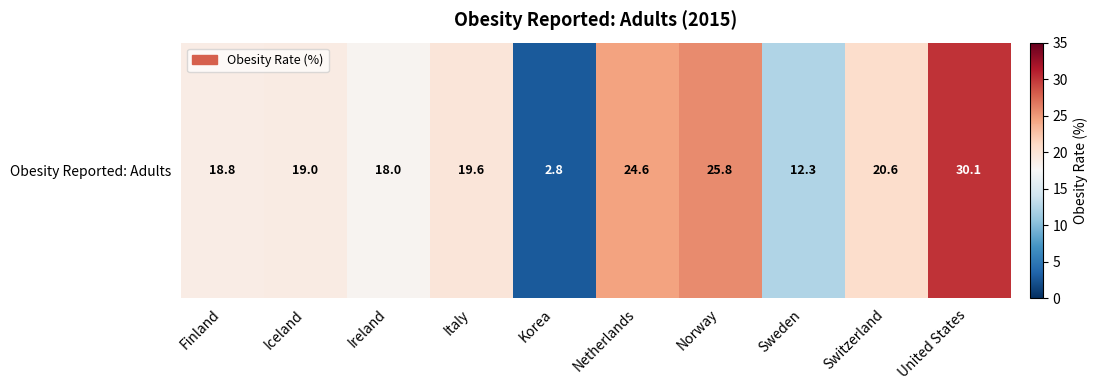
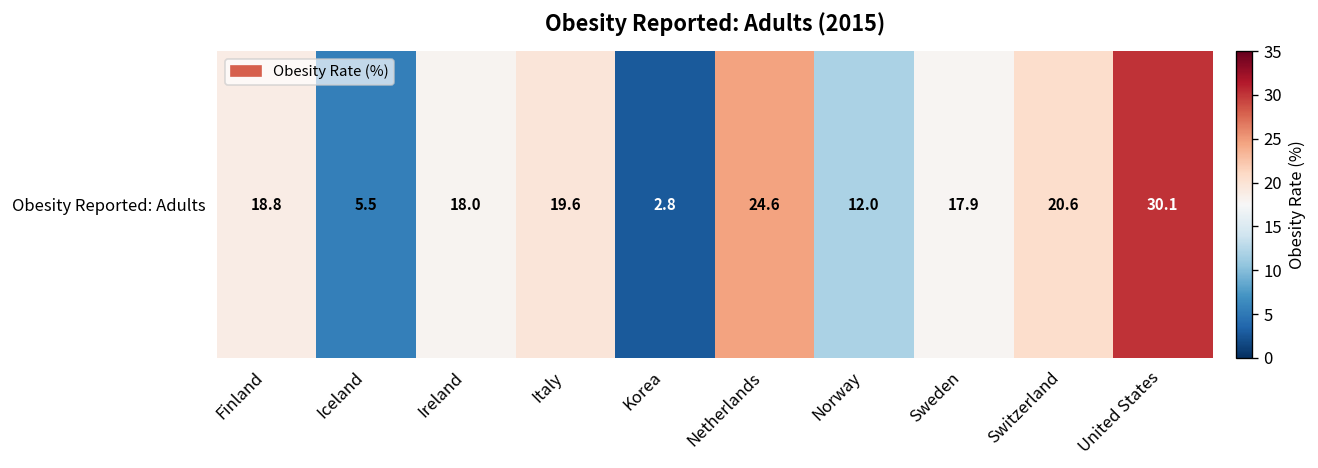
Obesity Reported: Adults, Iceland: 19.0 -> 5.5
Obesity Reported: Adults, Norway: 25.8 -> 12.0
Obesity Reported: Adults, Sweden: 12.3 -> 17.9
